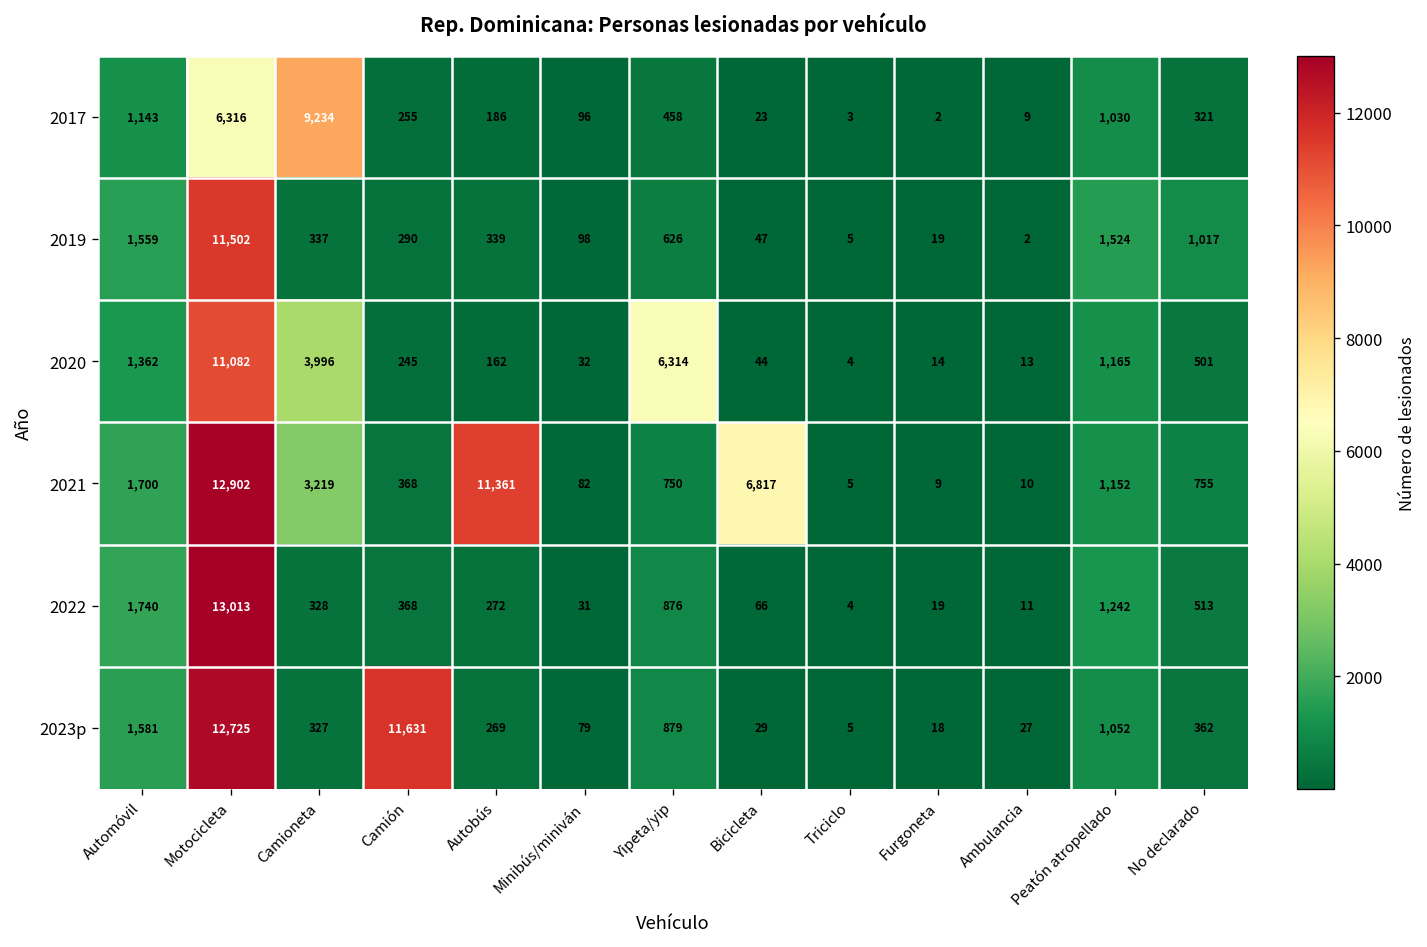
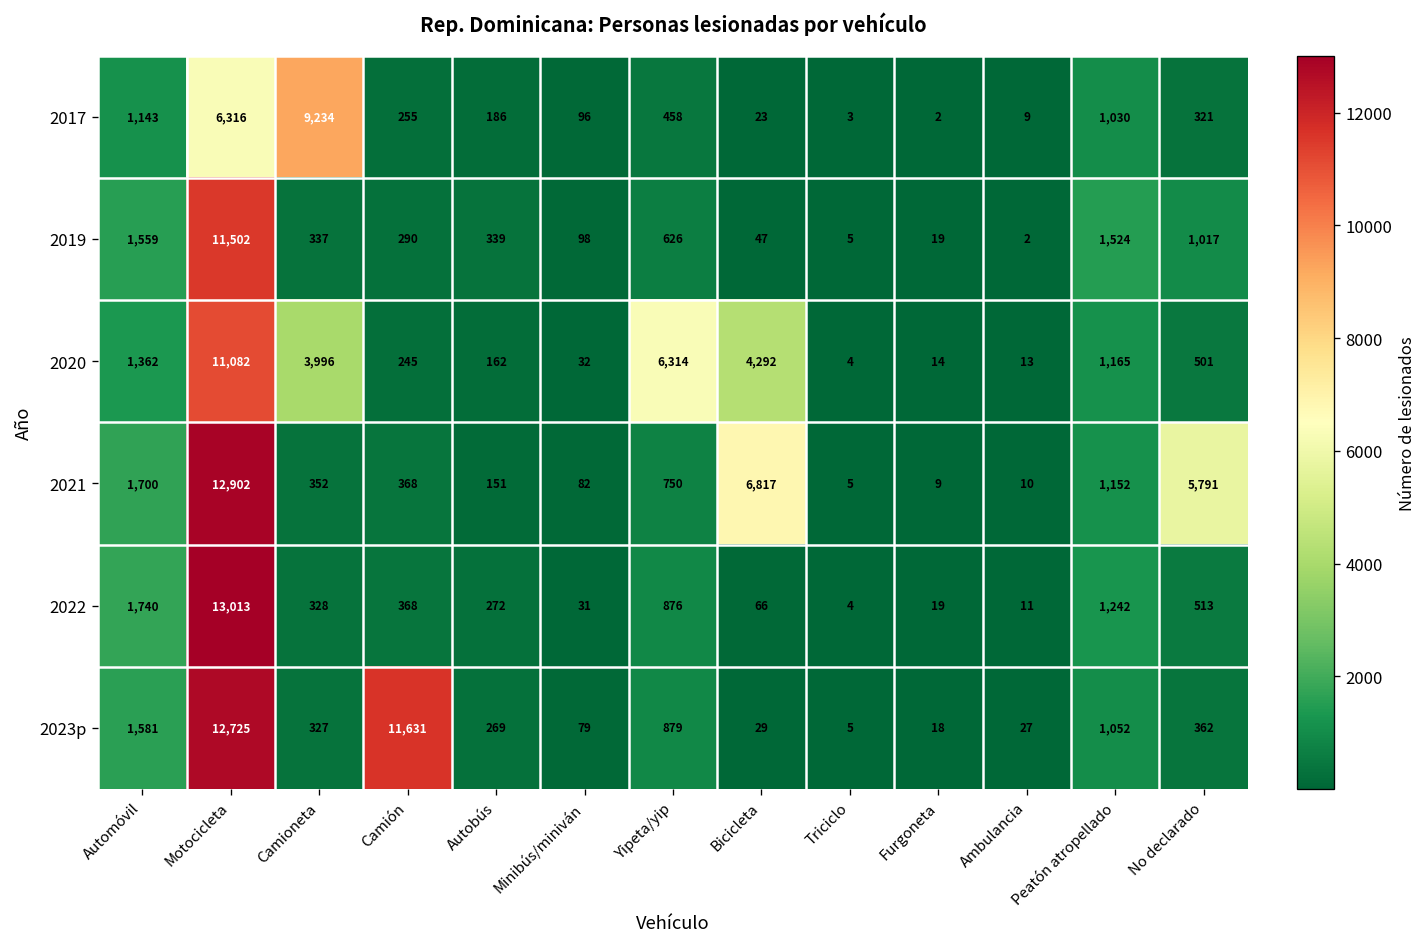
2020, Bicicleta: 44 -> 4,292
2021, Camioneta: 3,219 -> 352
2021, Autobús: 11,361 -> 151
2021, No declarado: 755 -> 5,791
